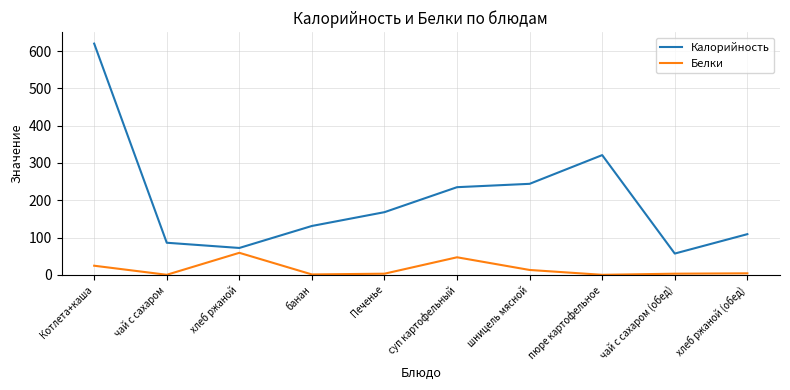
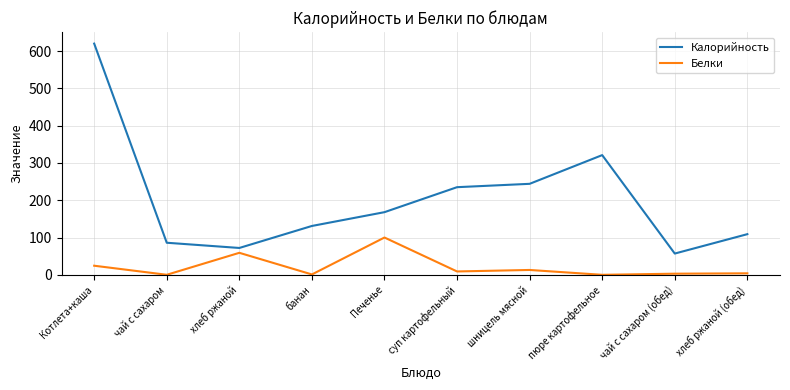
Белки, Печенье: 0 -> 100
Белки, суп картофельный: 50 -> 10
